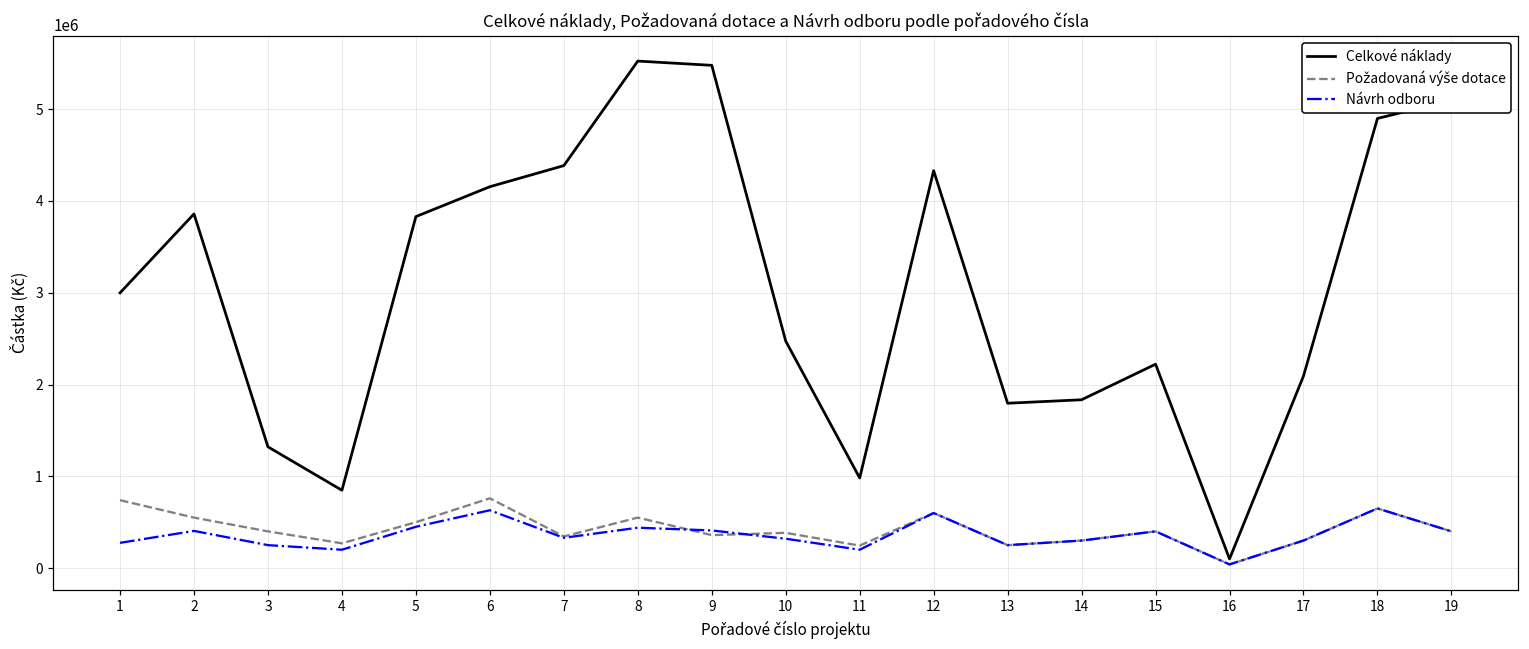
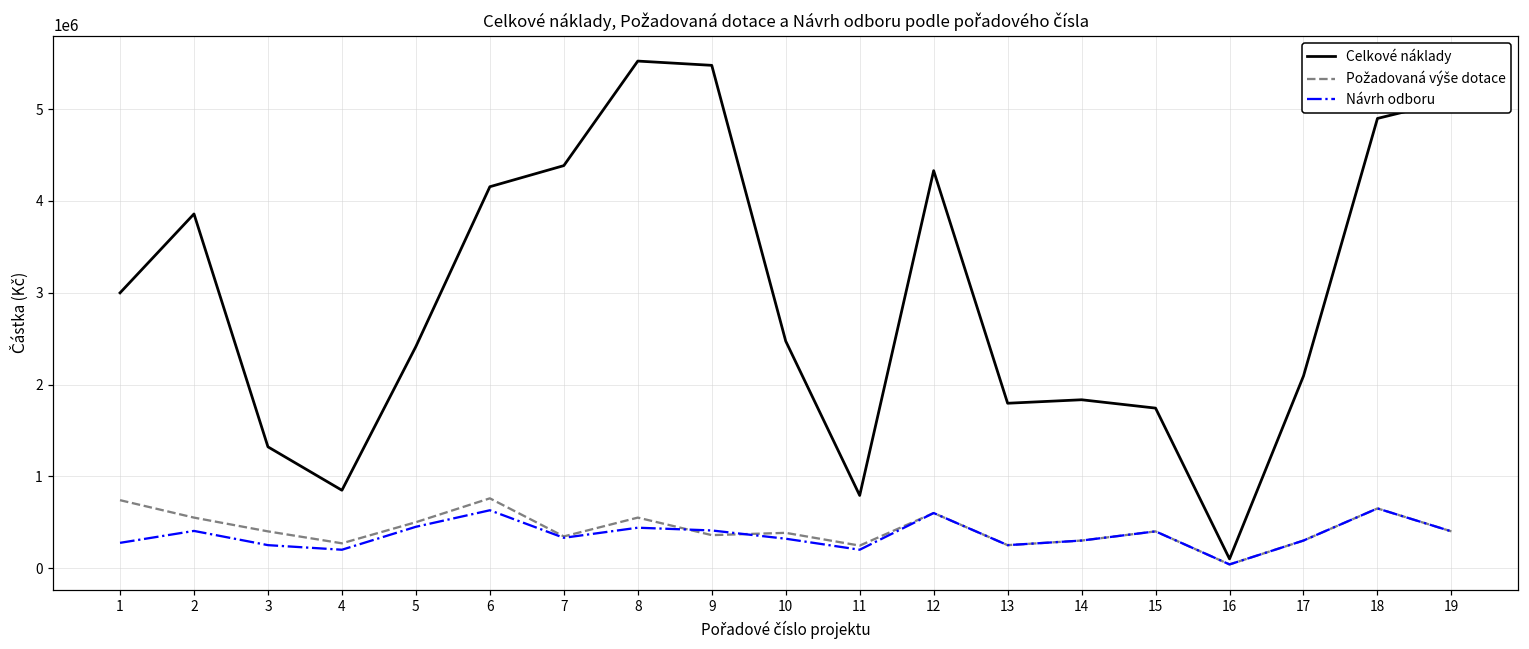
Celkové náklady, 5: 3800000 -> 2400000
Celkové náklady, 11: 1000000 -> 800000
Celkové náklady, 15: 2200000 -> 1700000
